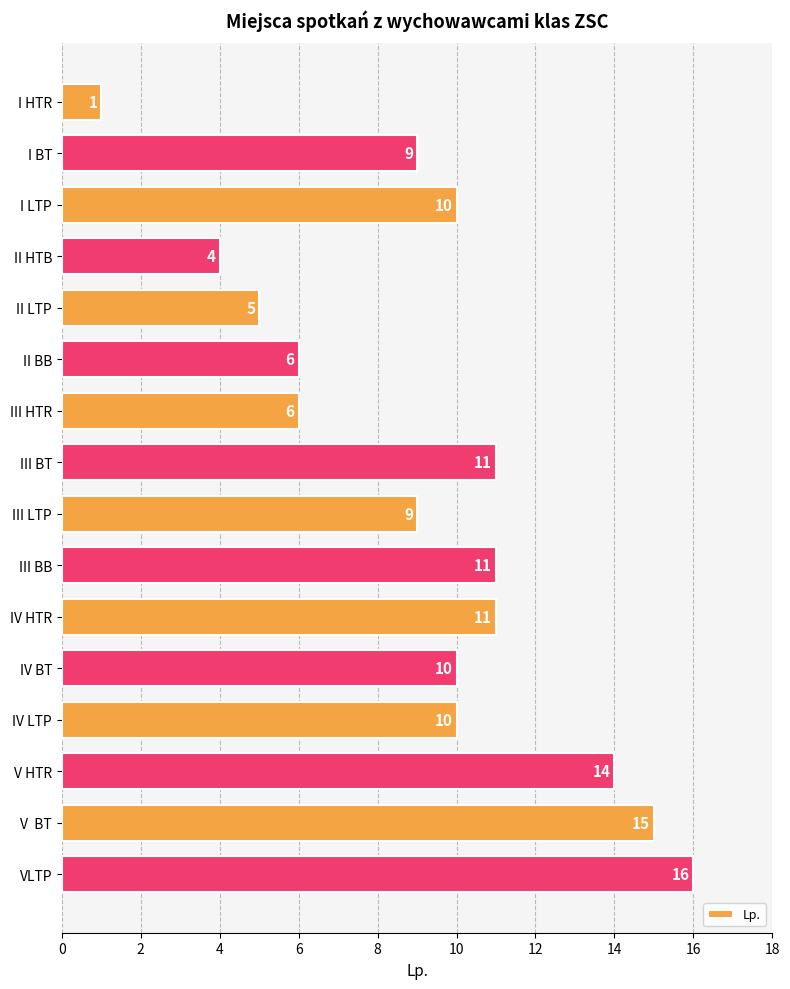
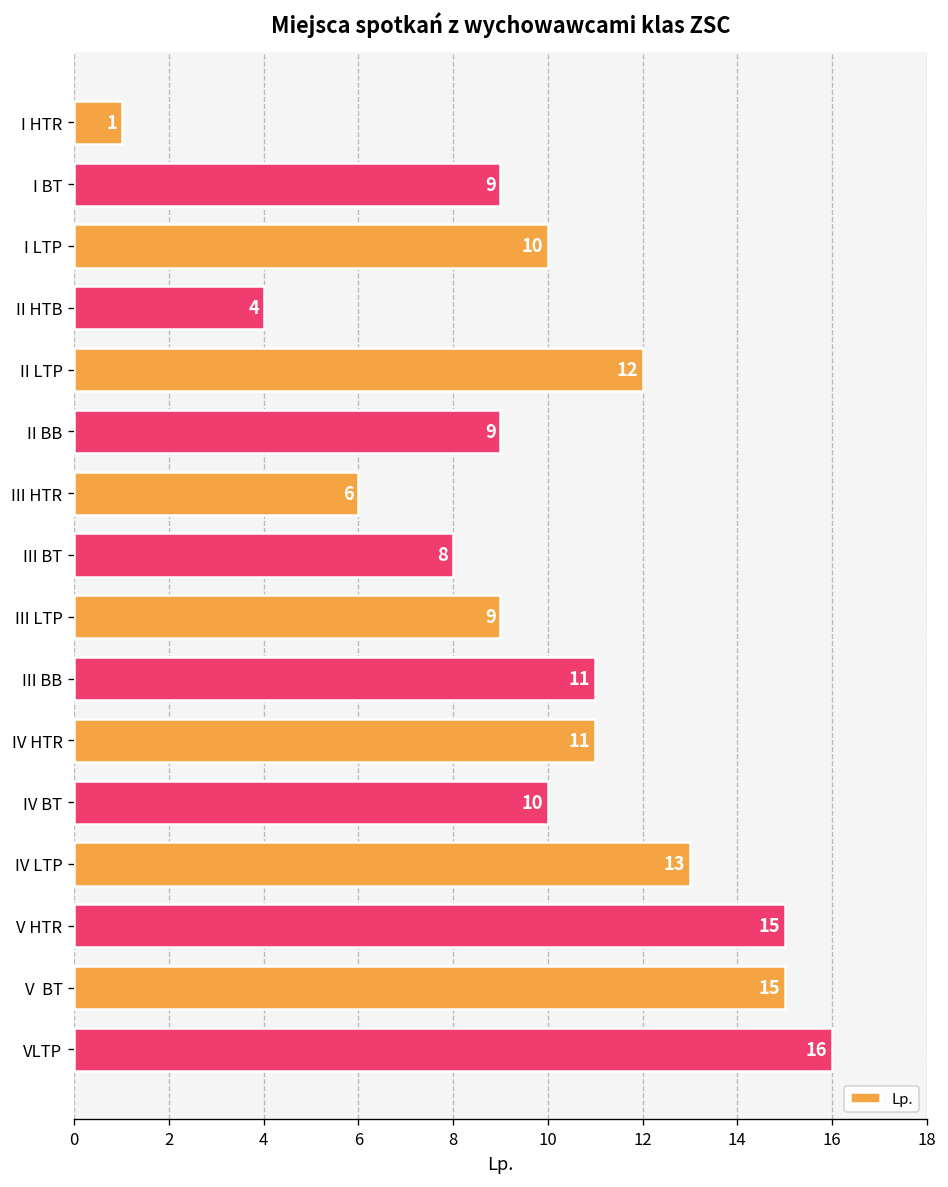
II LTP: 5 -> 12
II BB: 6 -> 9
III BT: 11 -> 8
IV LTP: 10 -> 13
V HTR: 14 -> 15
